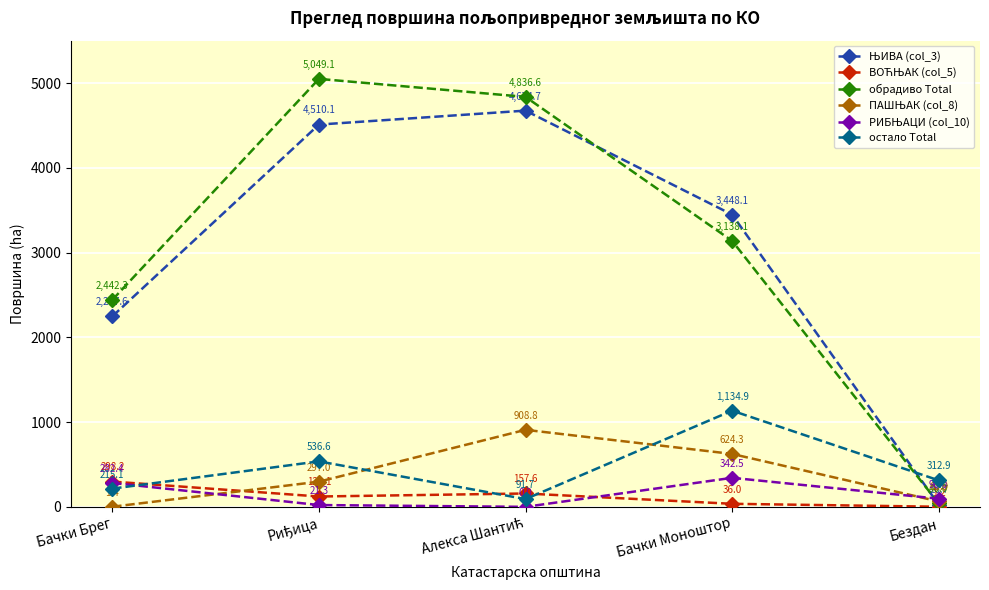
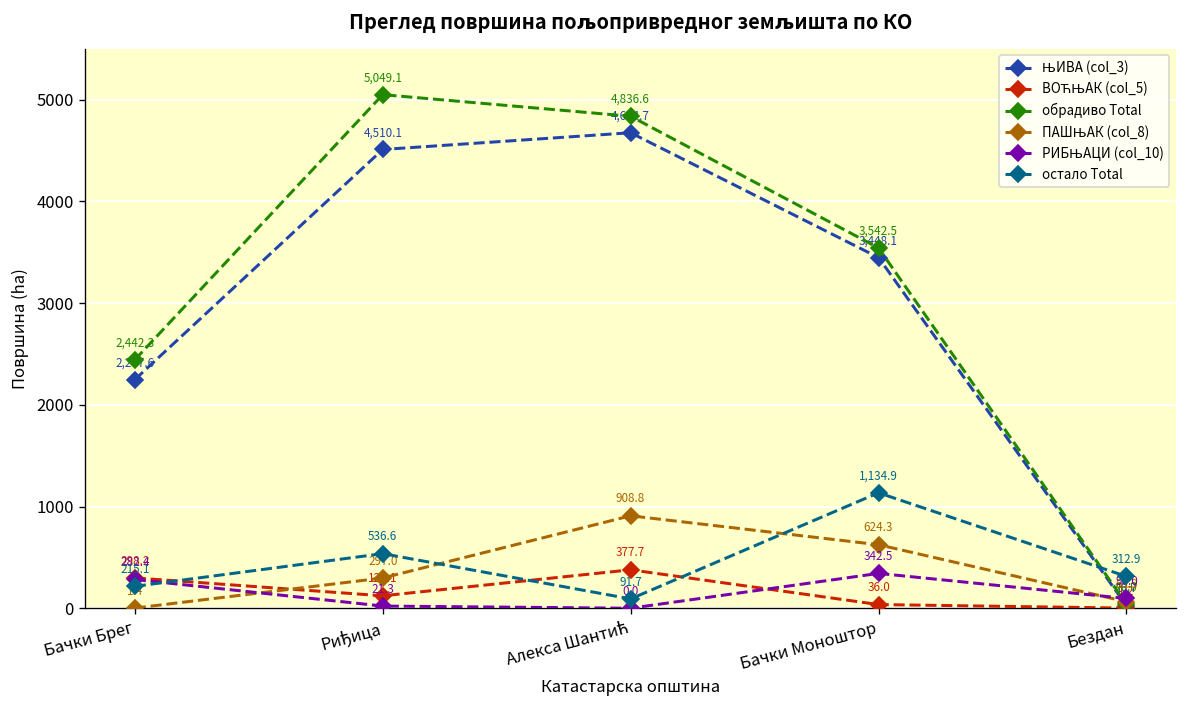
ВОЋЊАК (col_5), Алекса Шантић: 157.6 -> 377.7
обрадиво Total, Бачки Моноштор: 3,138.1 -> 3,542.5
